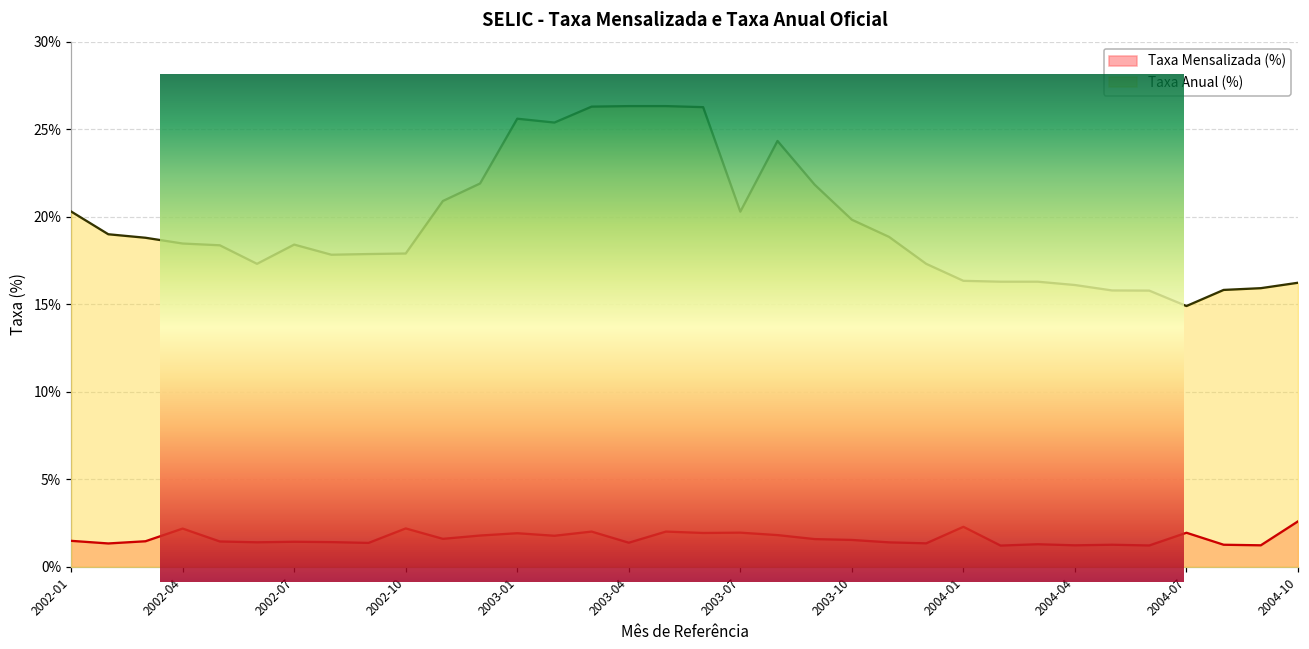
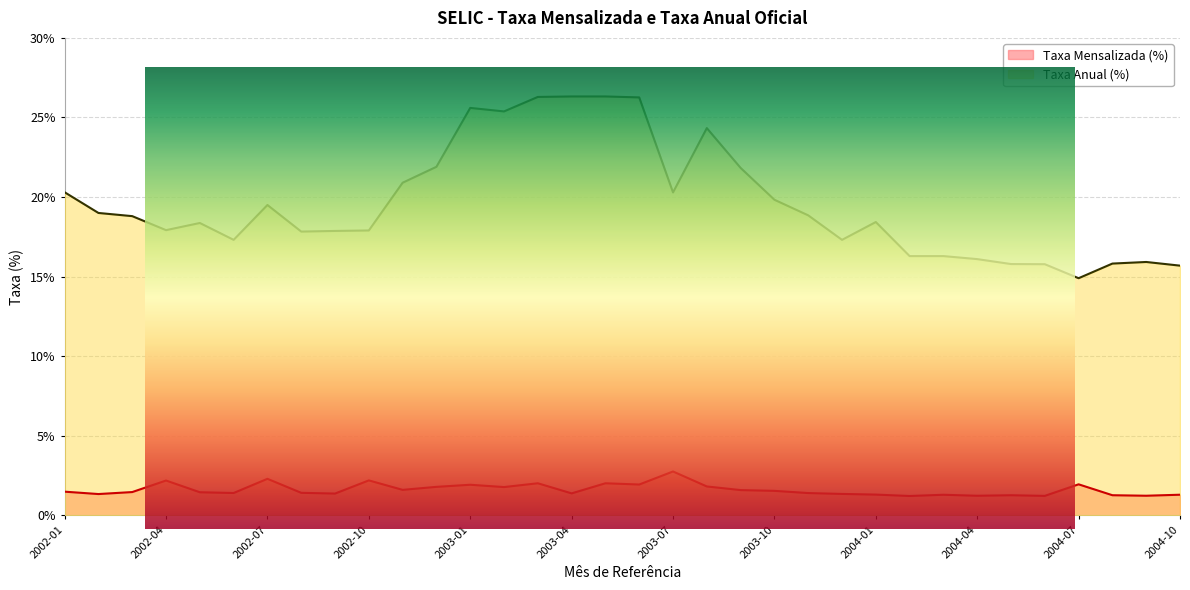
SELIC - Taxa Mensalizada e Taxa Anual Oficial, Taxa Anual (%), 2002-04: 18.5% -> 17.9%
SELIC - Taxa Mensalizada e Taxa Anual Oficial, Taxa Mensalizada (%), 2002-07: 1.4% -> 2.3%
SELIC - Taxa Mensalizada e Taxa Anual Oficial, Taxa Anual (%), 2002-07: 18.4% -> 19.5%
SELIC - Taxa Mensalizada e Taxa Anual Oficial, Taxa Mensalizada (%), 2003-07: 2.0% -> 2.8%
SELIC - Taxa Mensalizada e Taxa Anual Oficial, Taxa Mensalizada (%), 2004-01: 2.3% -> 1.3%
SELIC - Taxa Mensalizada e Taxa Anual Oficial, Taxa Anual (%), 2004-01: 16.3% -> 18.4%
SELIC - Taxa Mensalizada e Taxa Anual Oficial, Taxa Mensalizada (%), 2004-10: 2.6% -> 1.3%
SELIC - Taxa Mensalizada e Taxa Anual Oficial, Taxa Anual (%), 2004-10: 16.2% -> 15.7%
